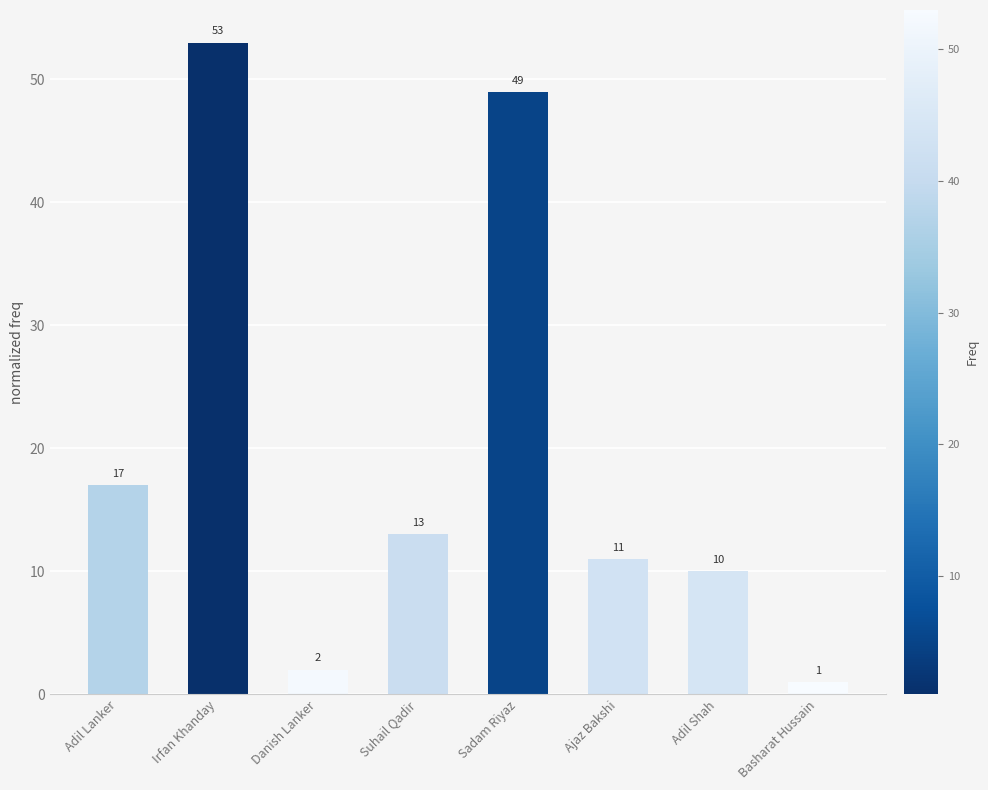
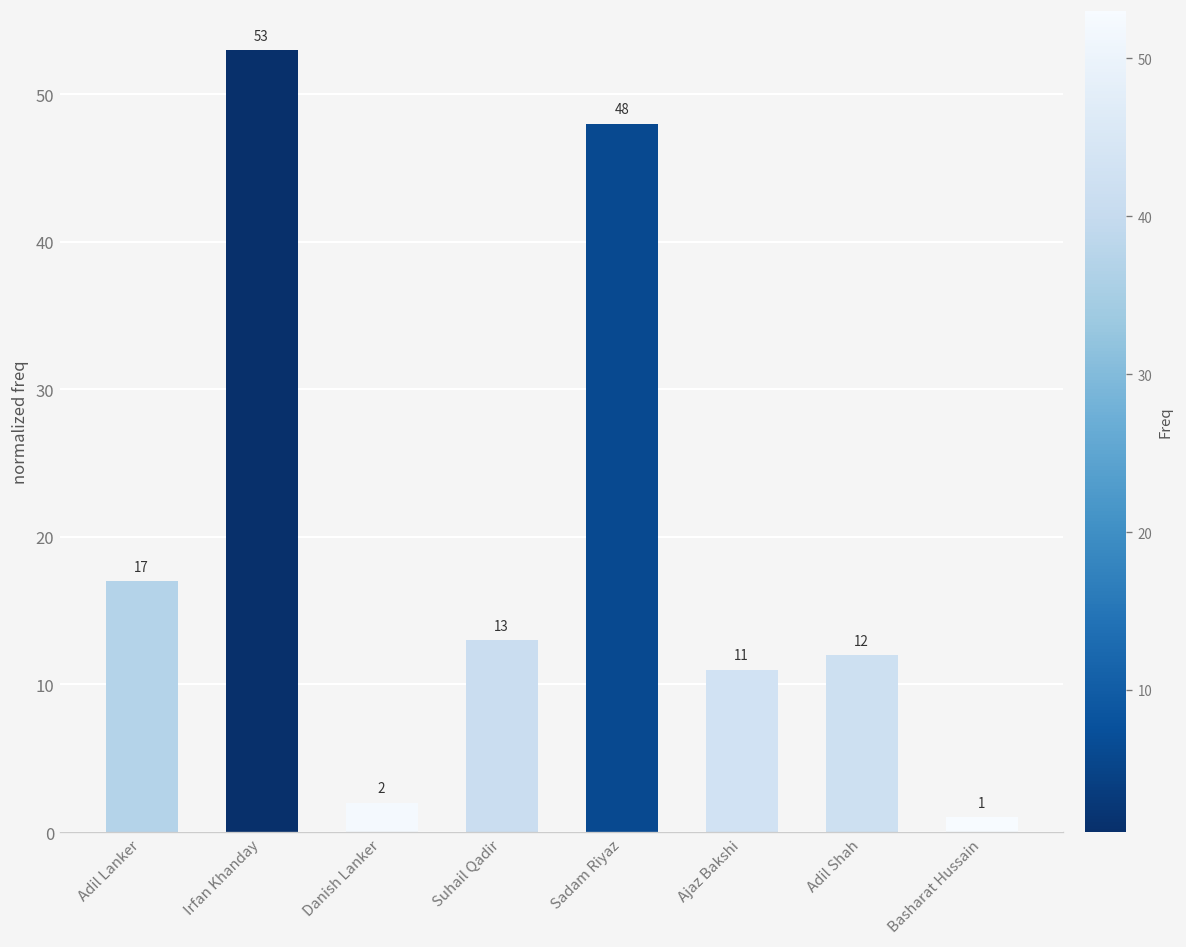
Sadam Riyaz: 49 -> 48
Adil Shah: 10 -> 12
